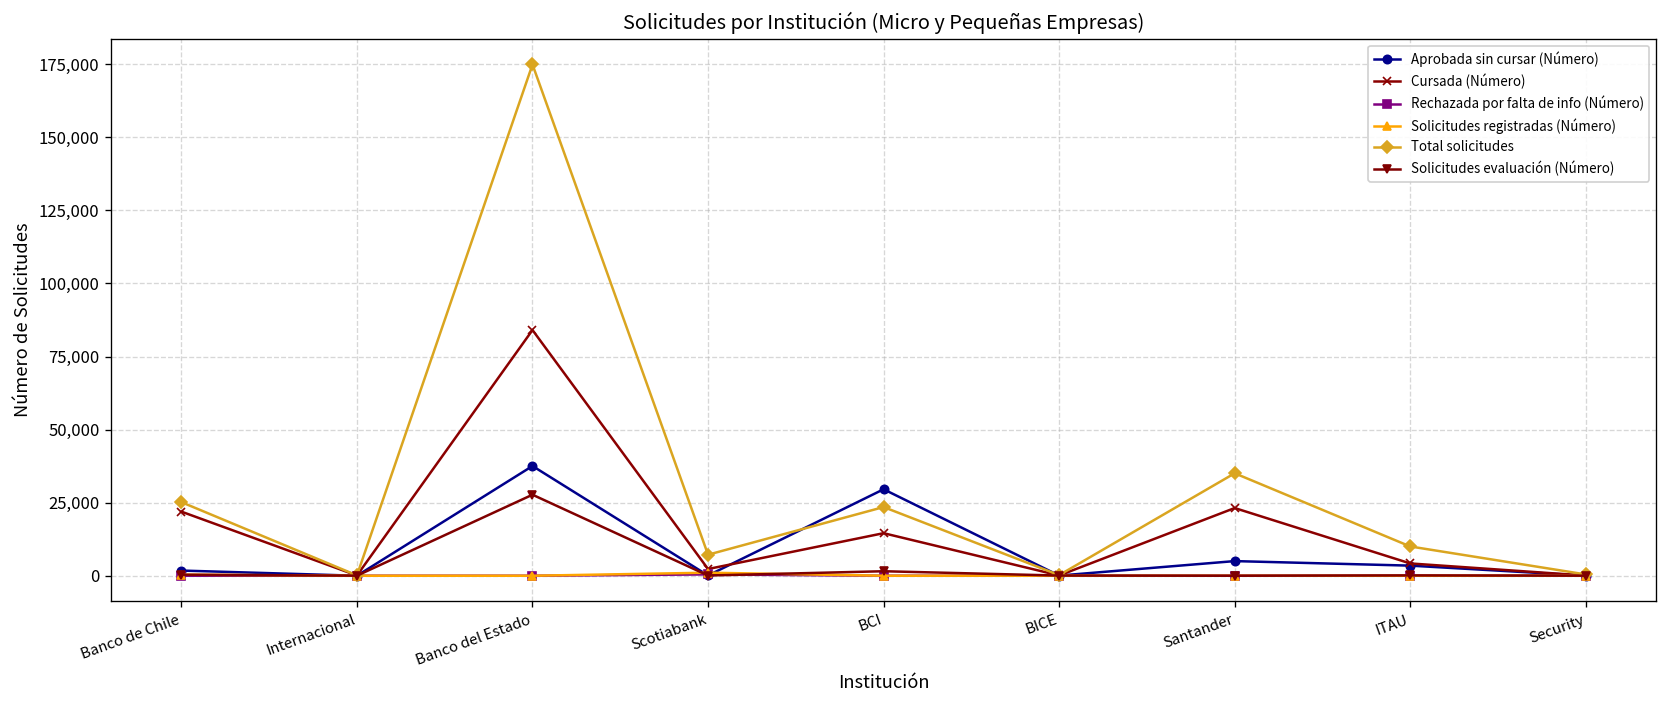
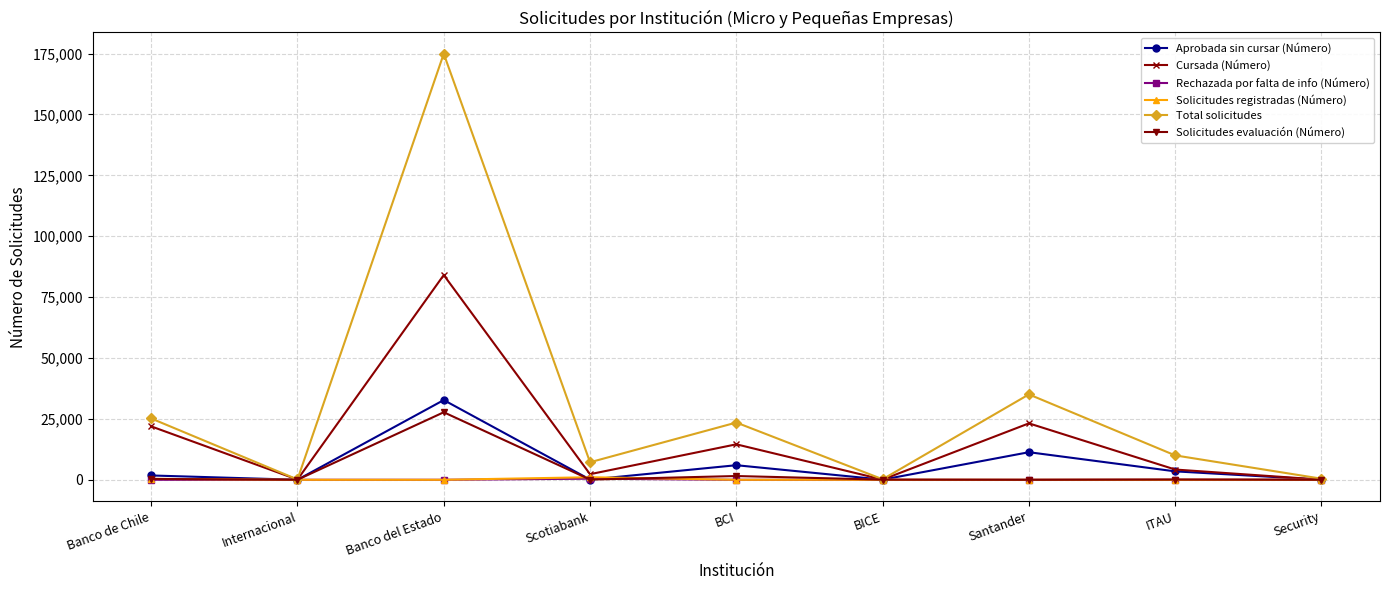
Aprobada sin cursar (Número), Banco del Estado: 38,000 -> 33,000
Aprobada sin cursar (Número), BCI: 30,000 -> 6,000
Aprobada sin cursar (Número), Santander: 5,000 -> 11,000
